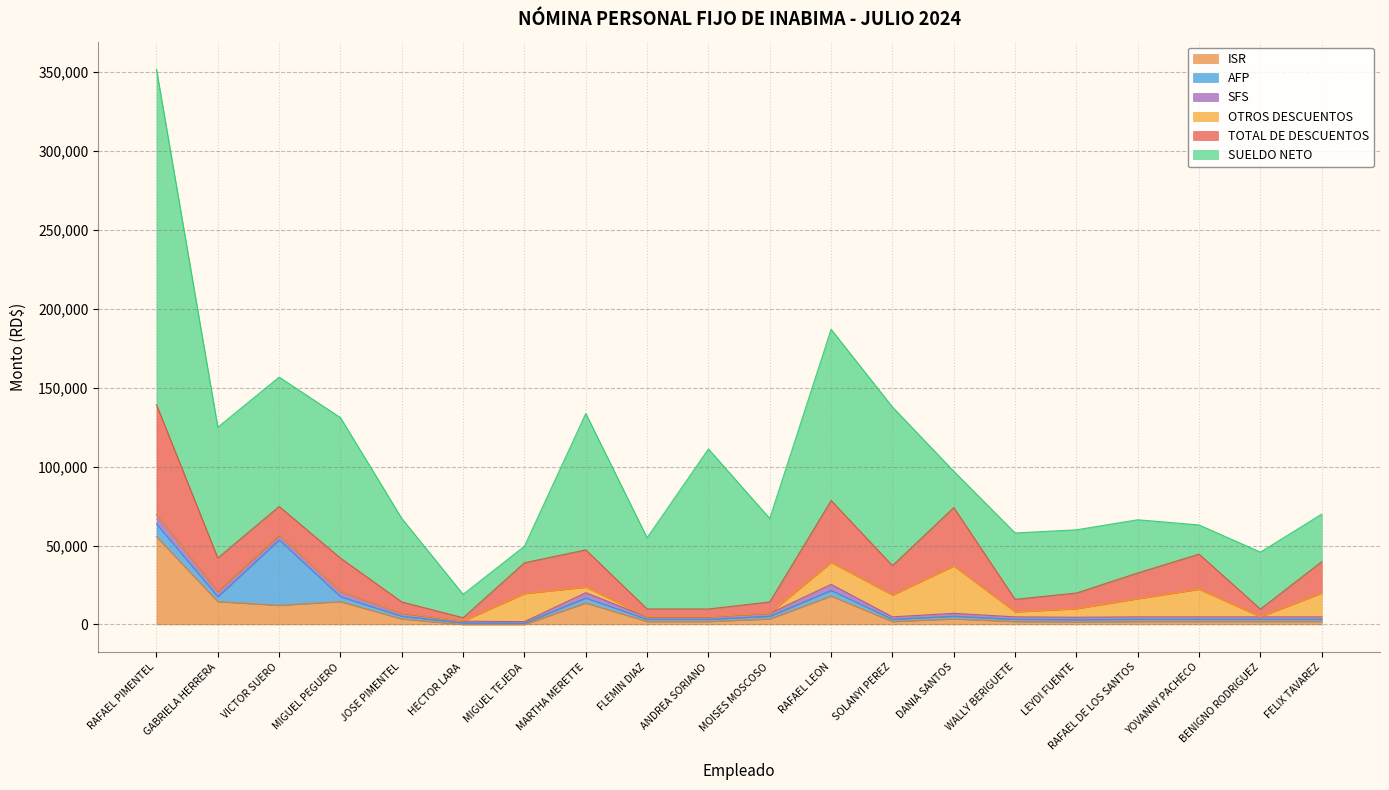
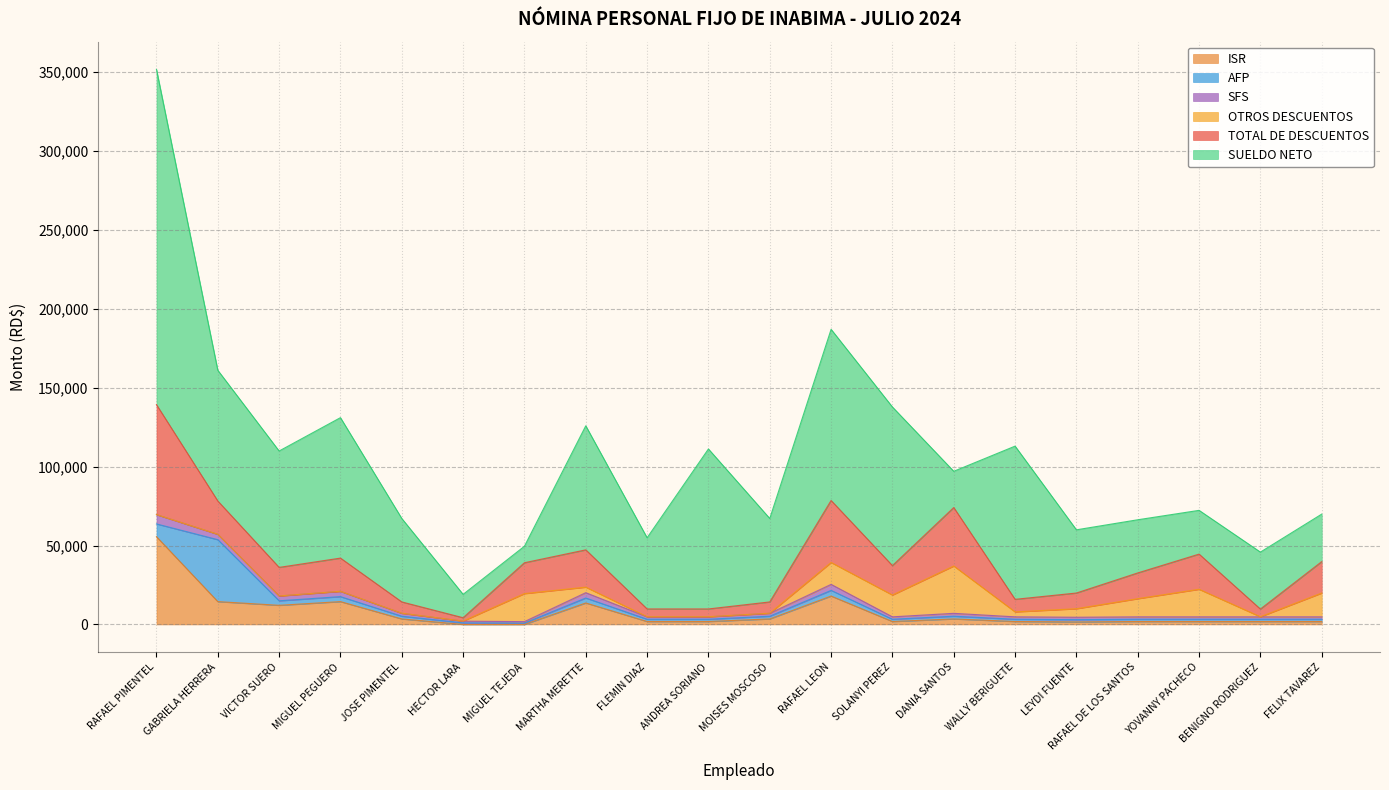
AFP, GABRIELA HERRERA: 3,000 -> 39,000
AFP, VICTOR SUERO: 41,000 -> 3,000
SUELDO NETO, VICTOR SUERO: 82,000 -> 74,000
SUELDO NETO, MARTHA MERETTE: 86,000 -> 79,000
SUELDO NETO, WALLY BERIGUETE: 42,000 -> 97,000
SUELDO NETO, YOVANNY PACHECO: 18,000 -> 28,000
